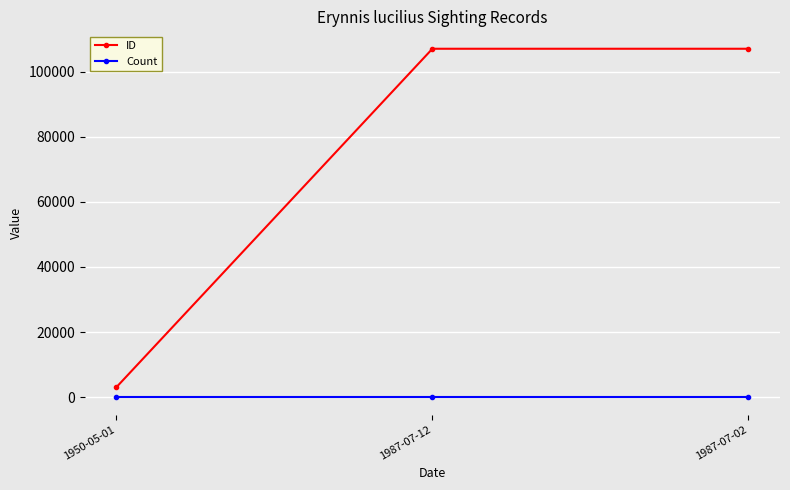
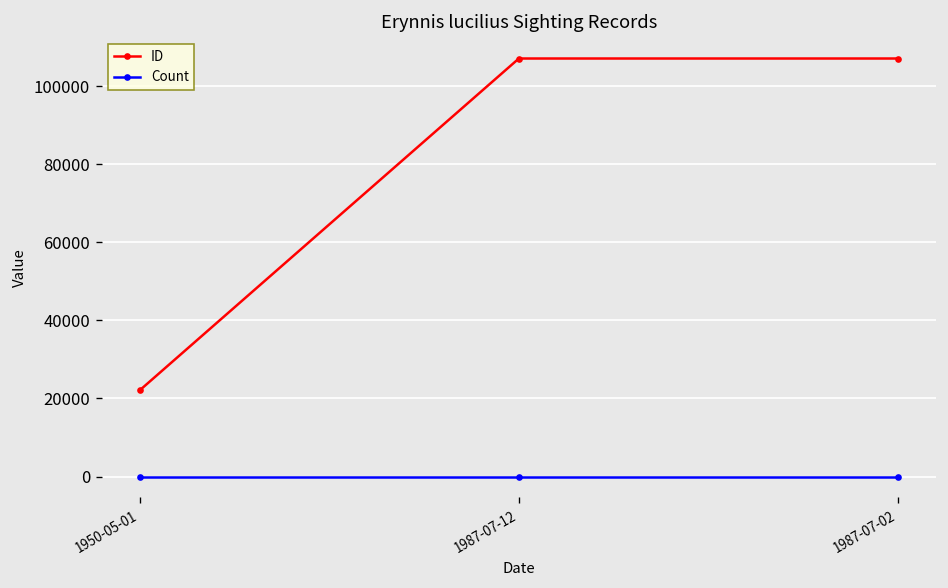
ID, 1950-05-01: 3000 -> 22000
